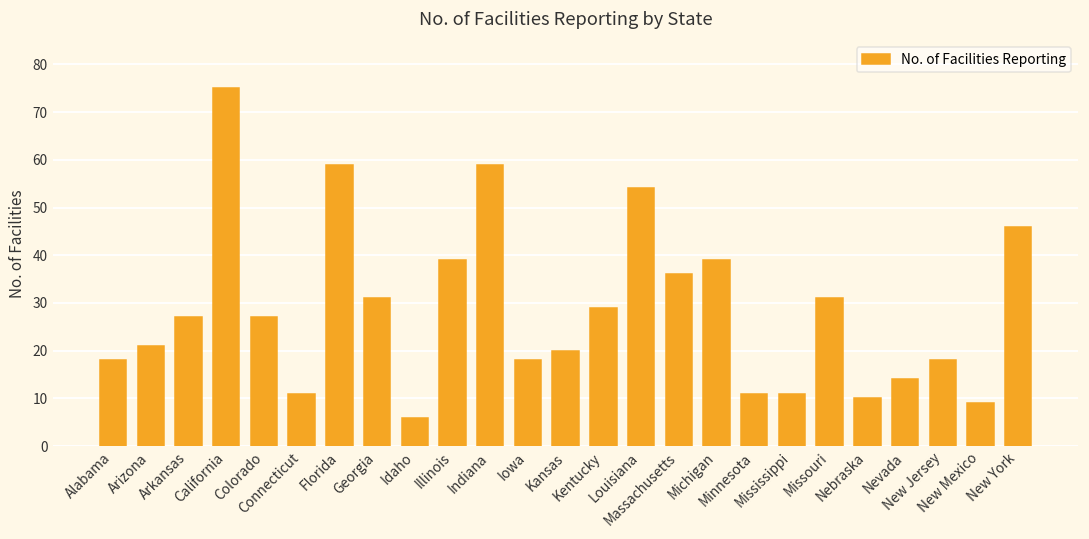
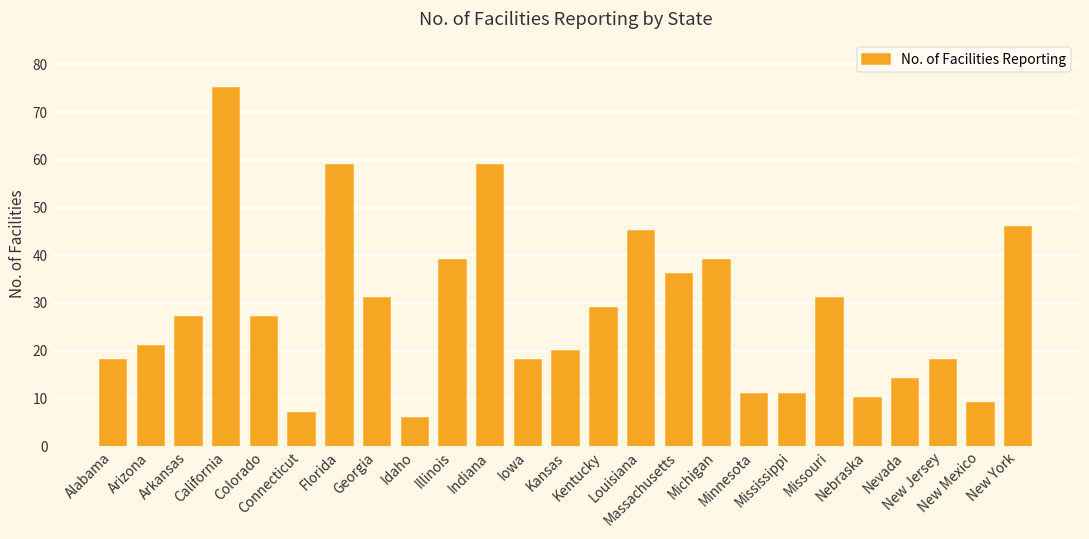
Connecticut: 11 -> 7
Louisiana: 54 -> 45
